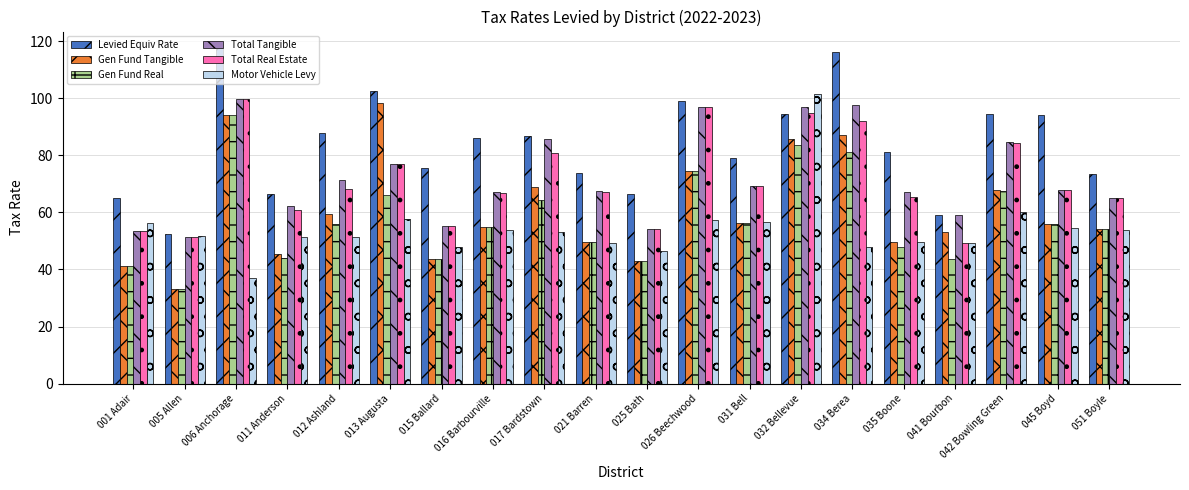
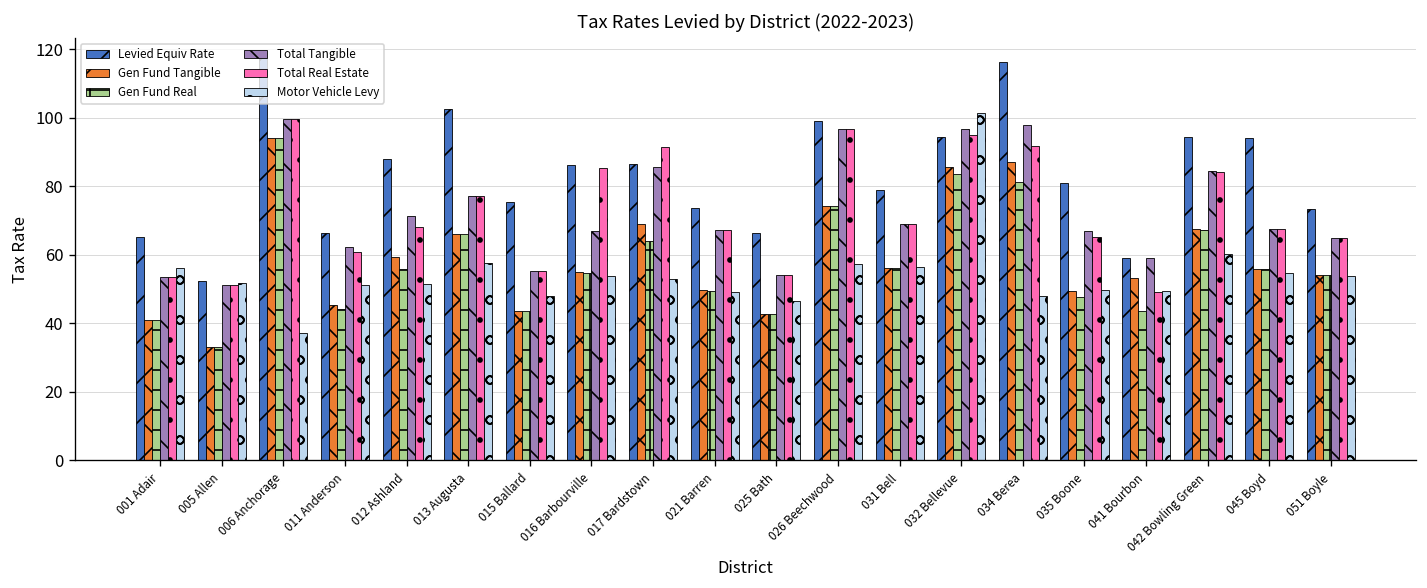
Gen Fund Tangible, 013 Augusta: 98 -> 66
Total Real Estate, 016 Barbourville: 67 -> 86
Total Real Estate, 017 Bardstown: 81 -> 92
